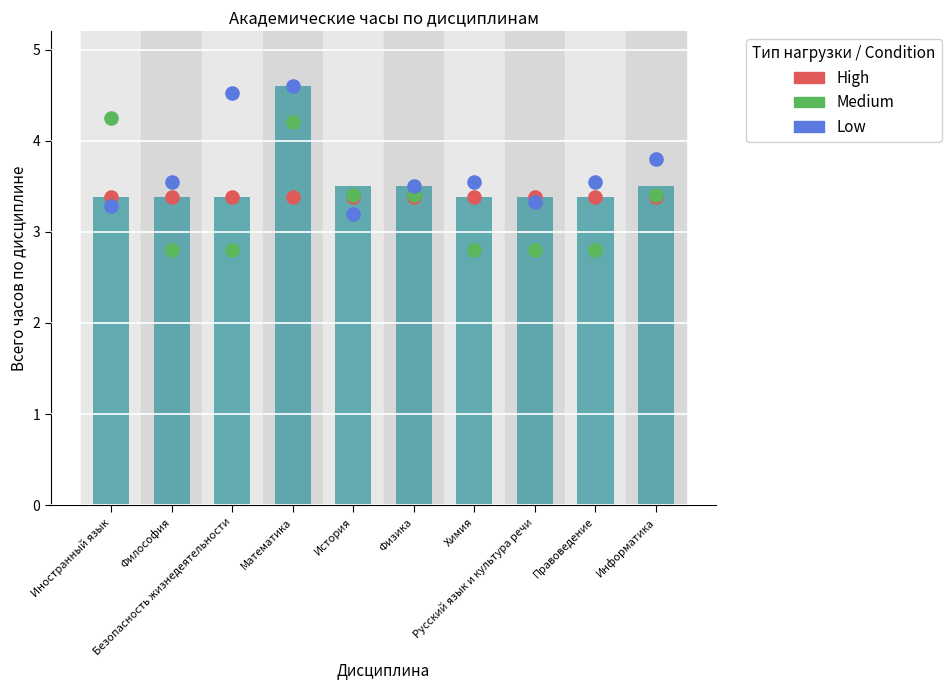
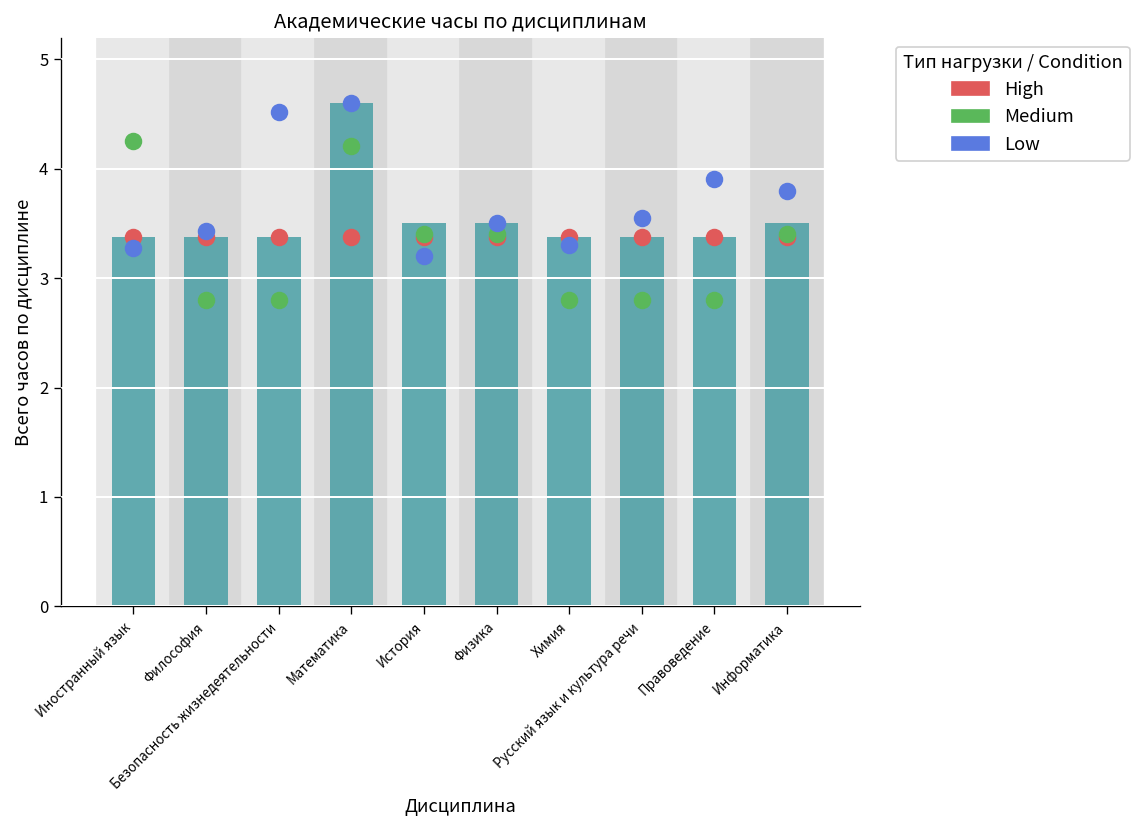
Low, Философия: 3.6 -> 3.4
Low, Химия: 3.6 -> 3.3
Low, Русский язык и культура речи: 3.3 -> 3.6
Low, Правоведение: 3.6 -> 3.9
